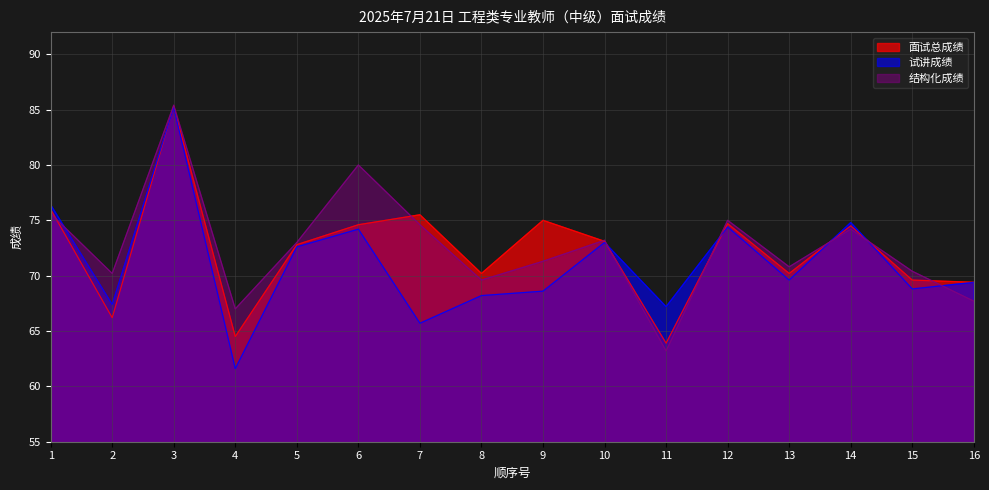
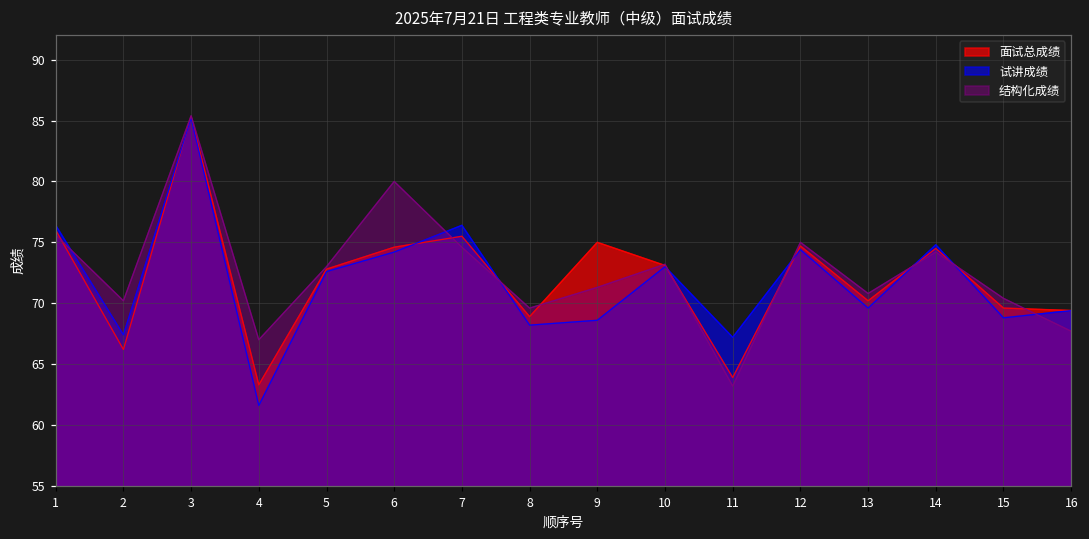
面试总成绩, 4: 64.5 -> 63.3
试讲成绩, 7: 65.7 -> 76.4
面试总成绩, 8: 70.2 -> 68.9
